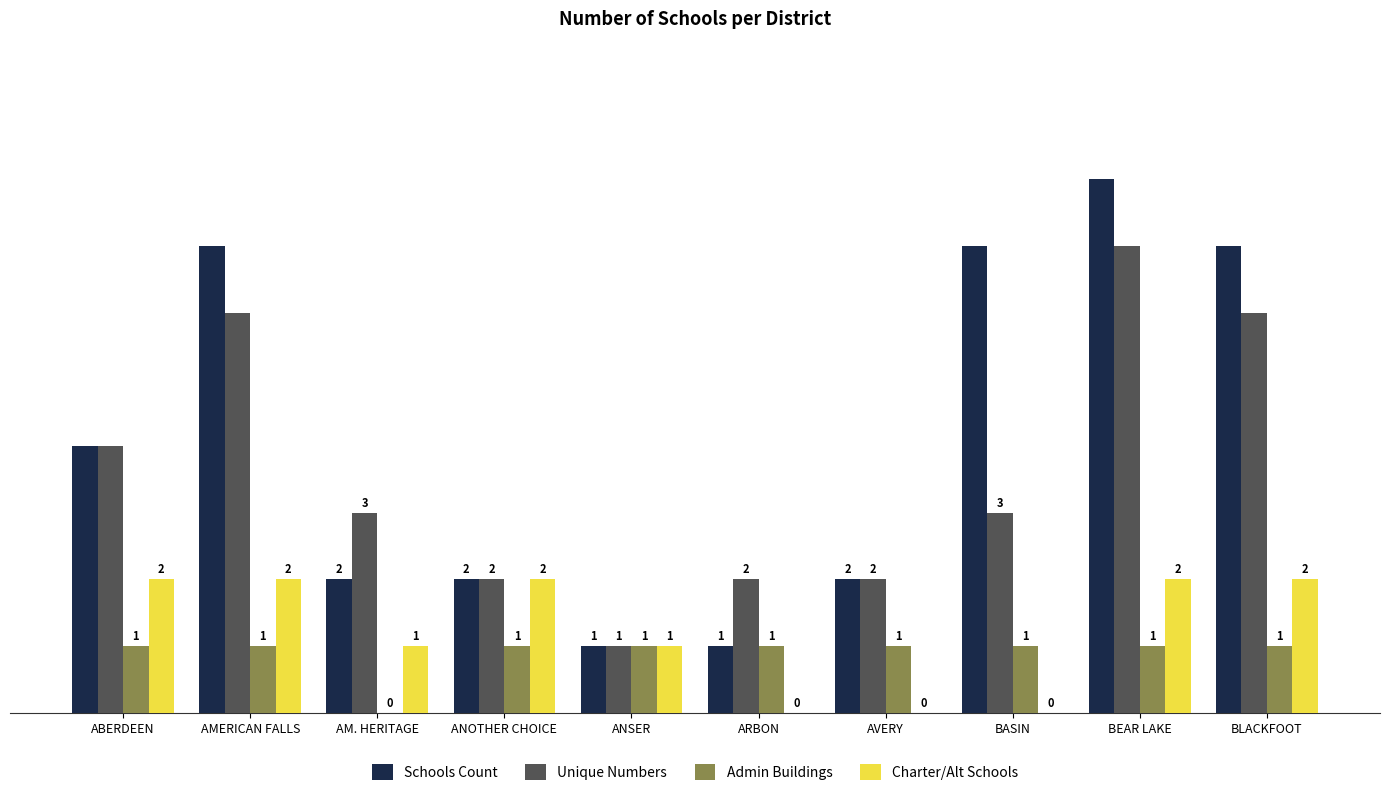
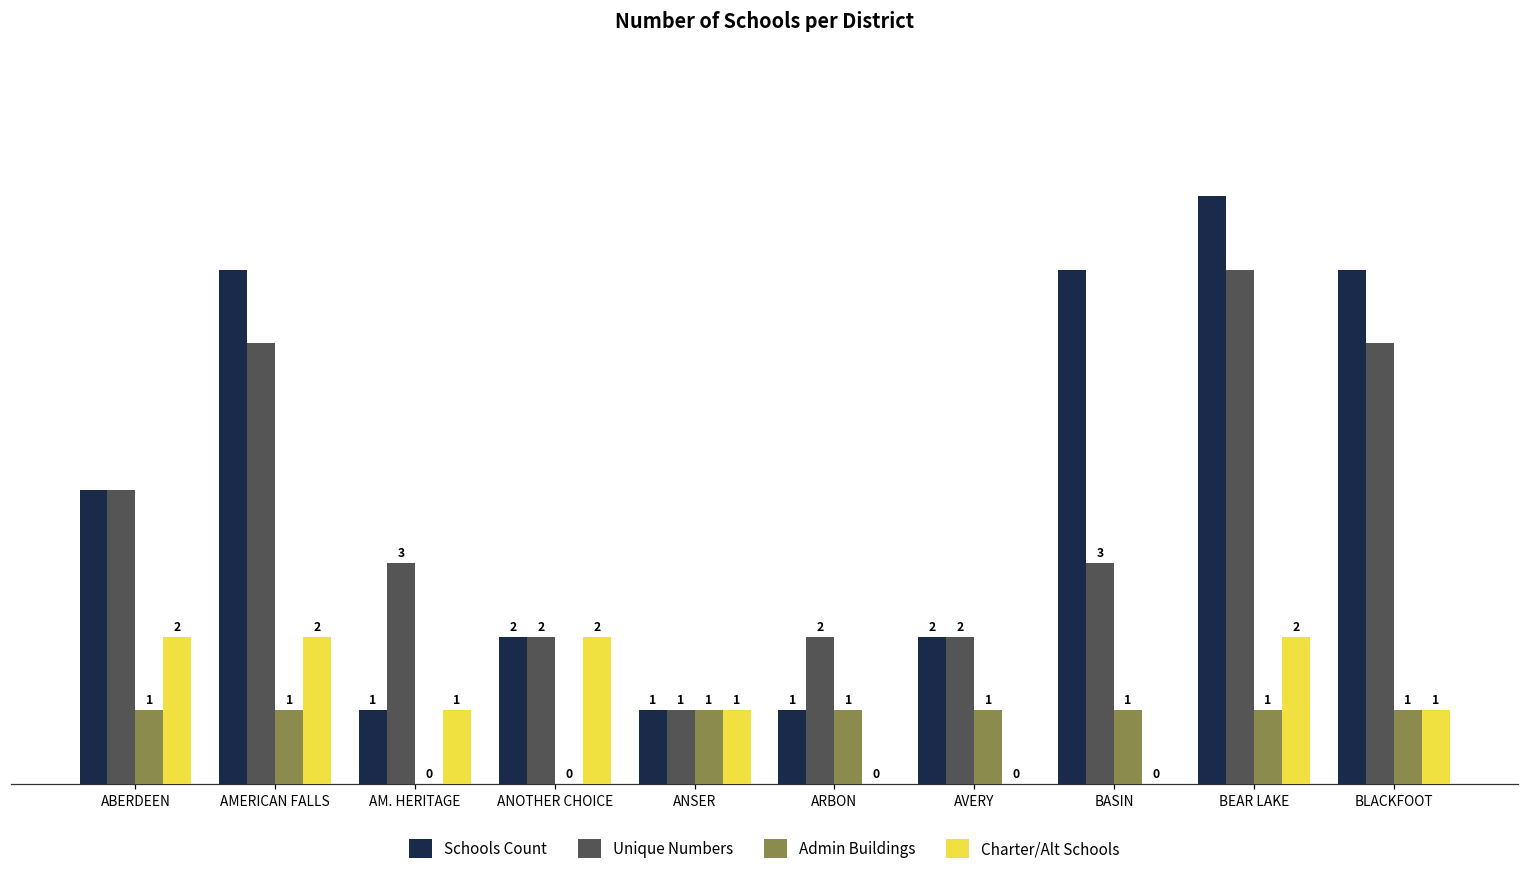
Schools Count, AM. HERITAGE: 2 -> 1
Admin Buildings, ANOTHER CHOICE: 1 -> 0
Charter/Alt Schools, BLACKFOOT: 2 -> 1
